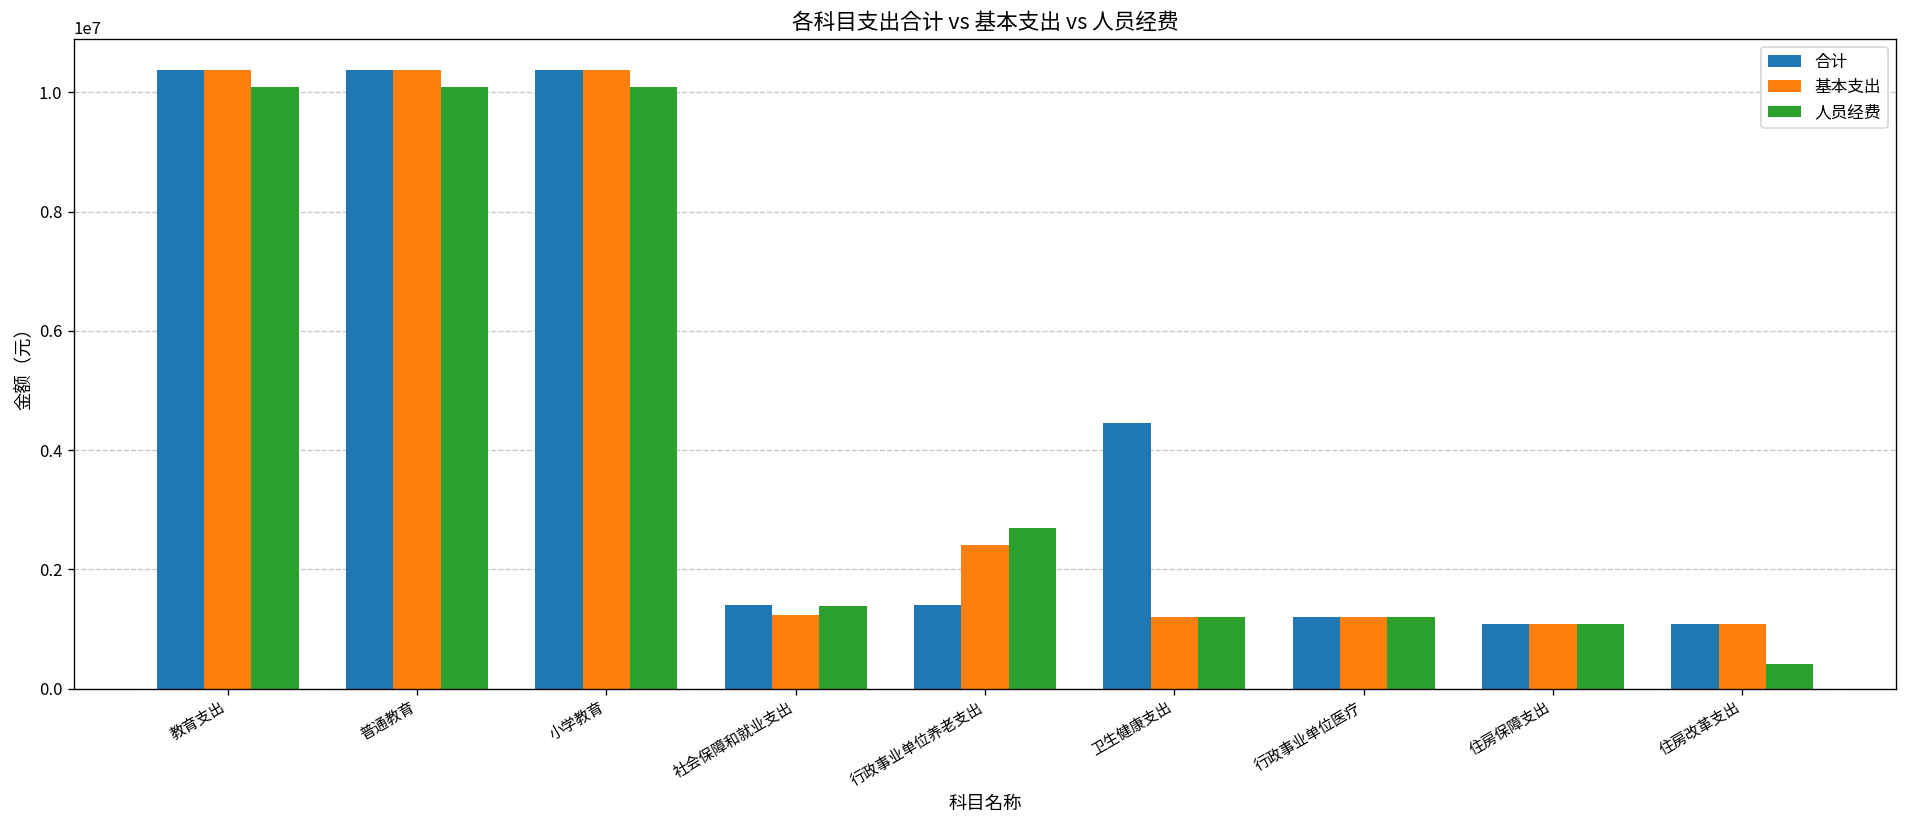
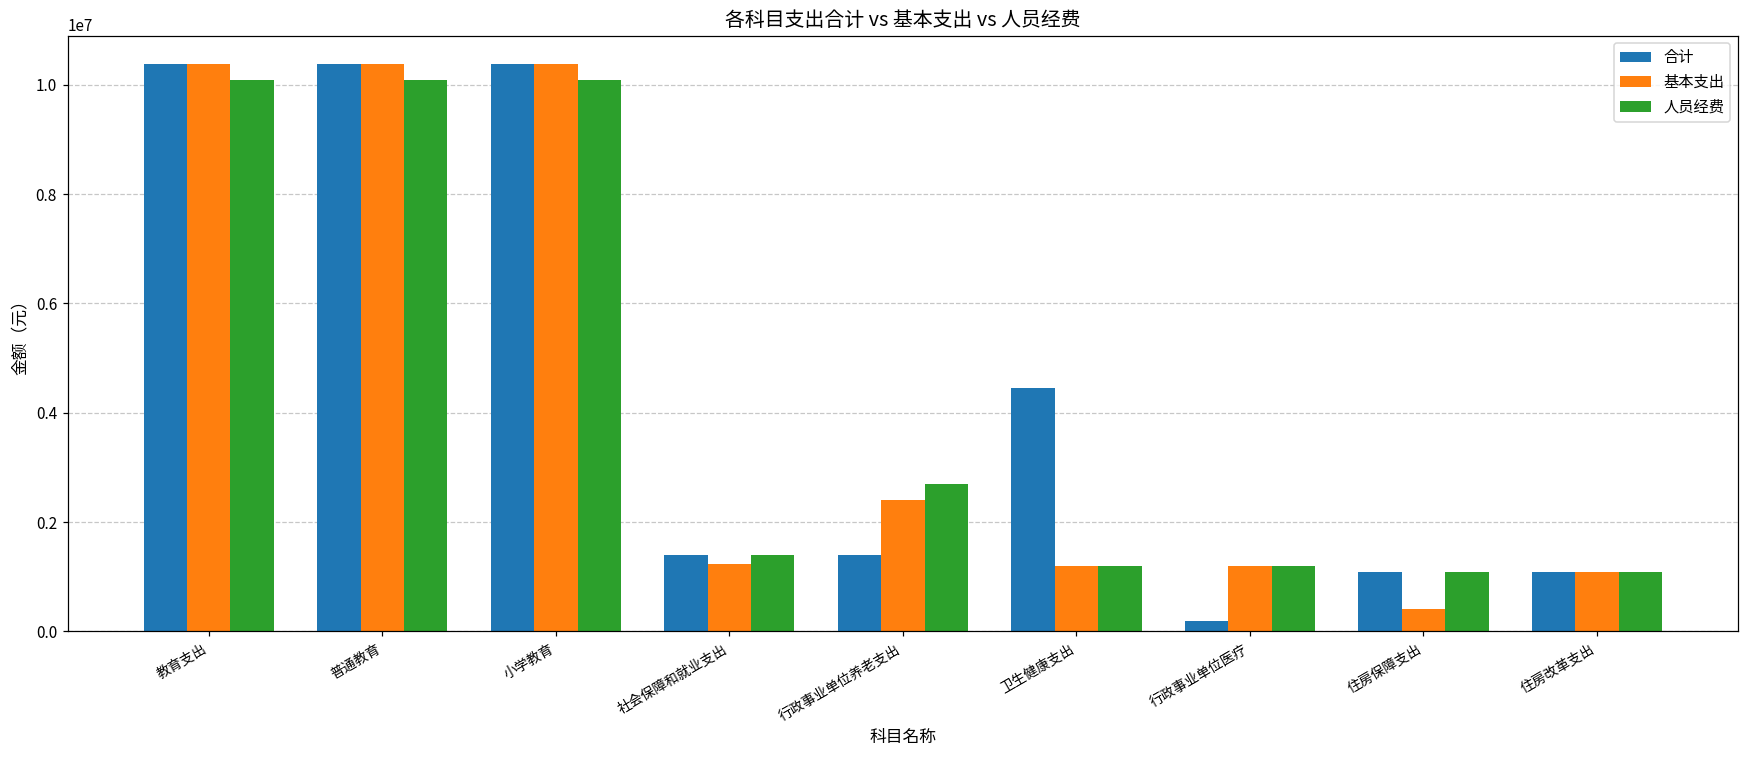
合计, 行政事业单位医疗: 1200000 -> 200000
基本支出, 住房保障支出: 1100000 -> 400000
人员经费, 住房改革支出: 400000 -> 1100000
